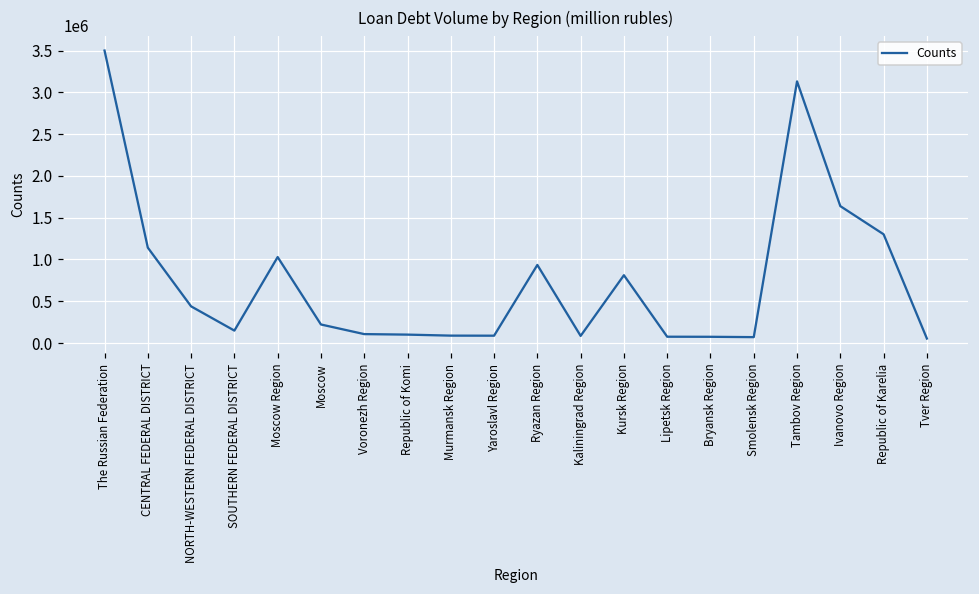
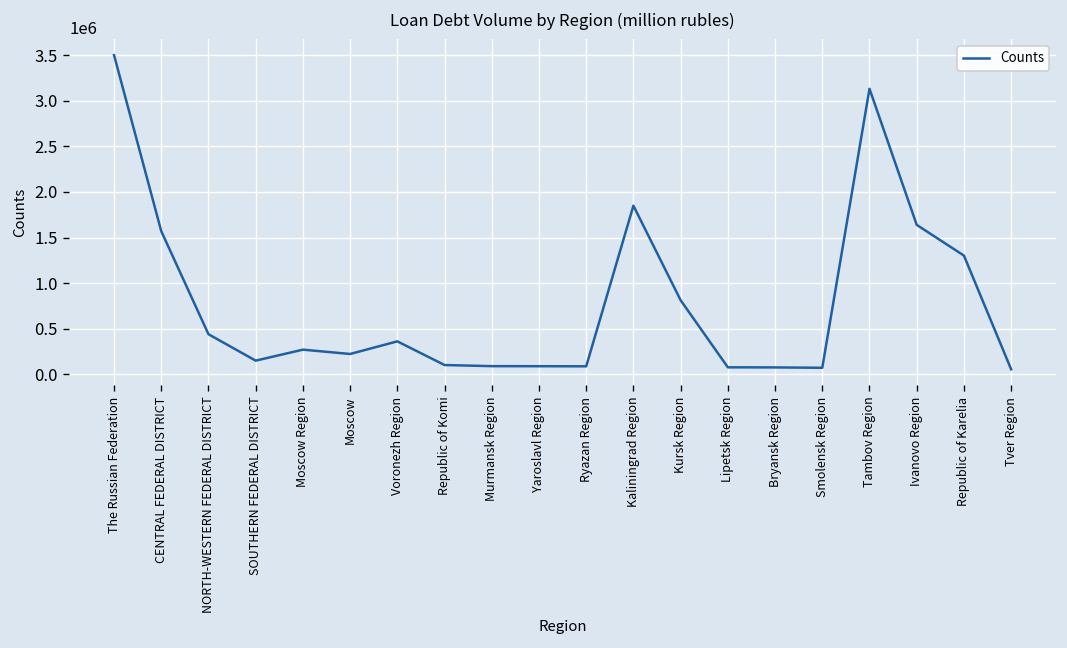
CENTRAL FEDERAL DISTRICT: 1100000 -> 1600000
Moscow Region: 1000000 -> 300000
Voronezh Region: 100000 -> 400000
Ryazan Region: 900000 -> 100000
Kaliningrad Region: 100000 -> 1800000
